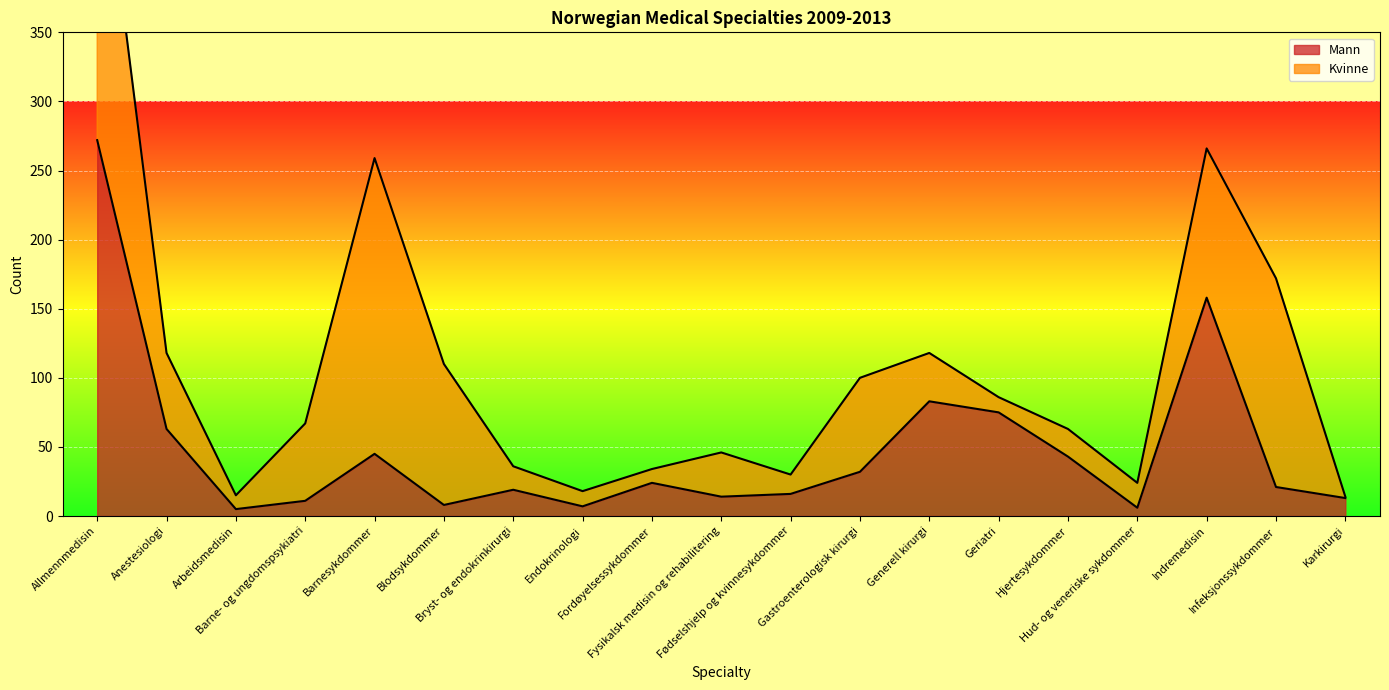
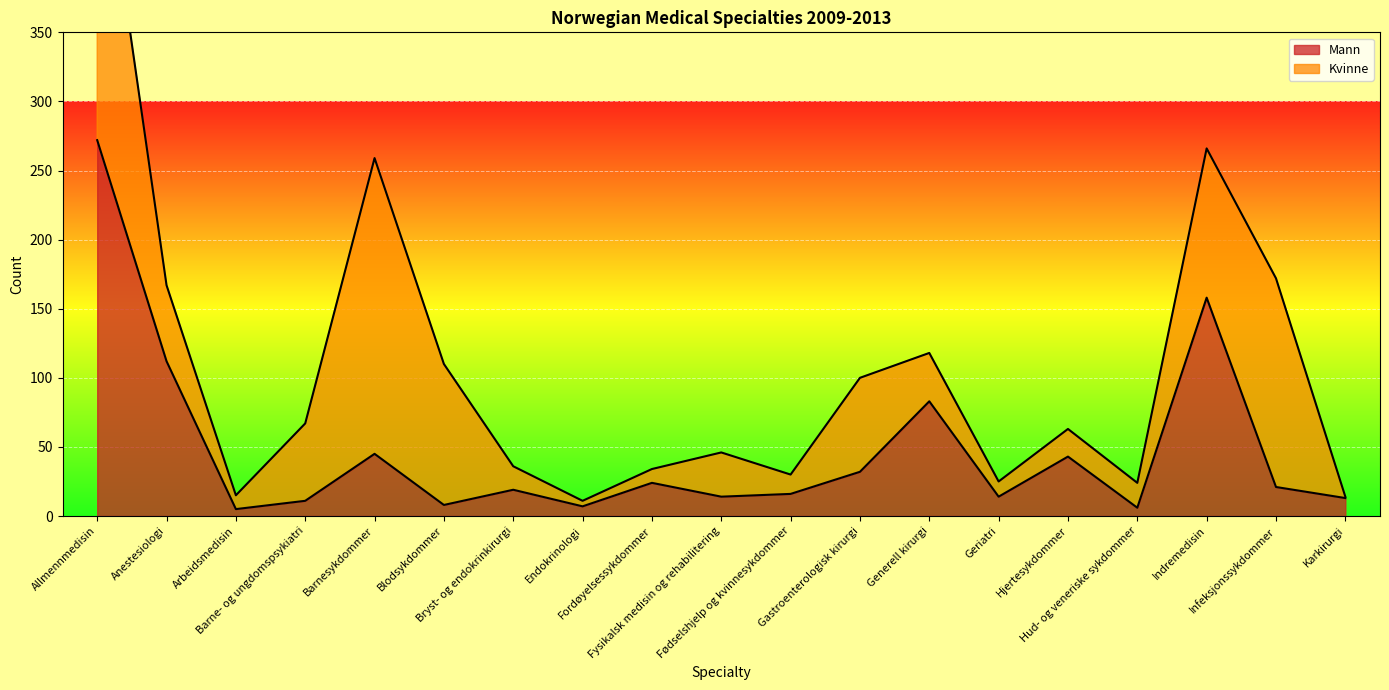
Mann, Anestesiologi: 63 -> 112
Kvinne, Endokrinologi: 11 -> 4
Mann, Geriatri: 75 -> 14
